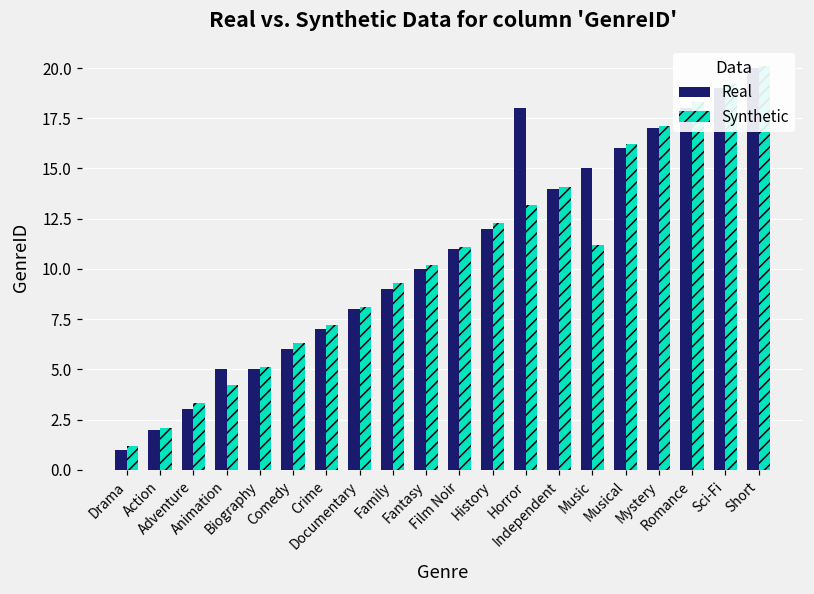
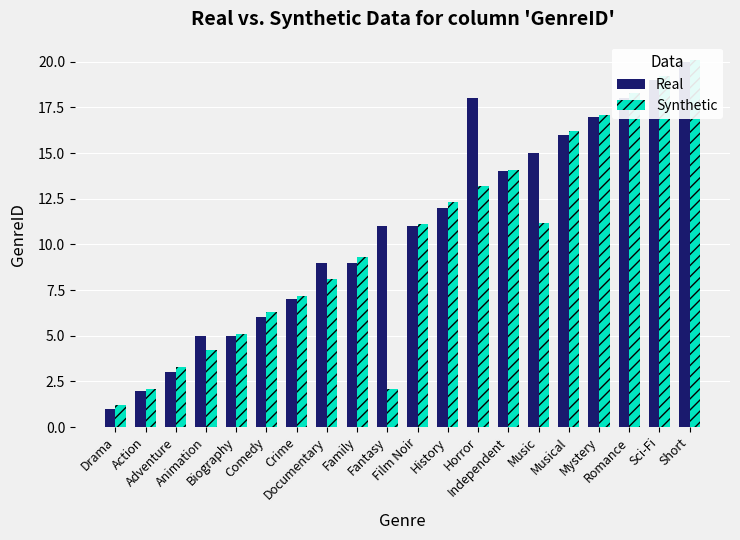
Real, Documentary: 8 -> 9
Real, Fantasy: 10 -> 11
Synthetic, Fantasy: 10.2 -> 2.1
